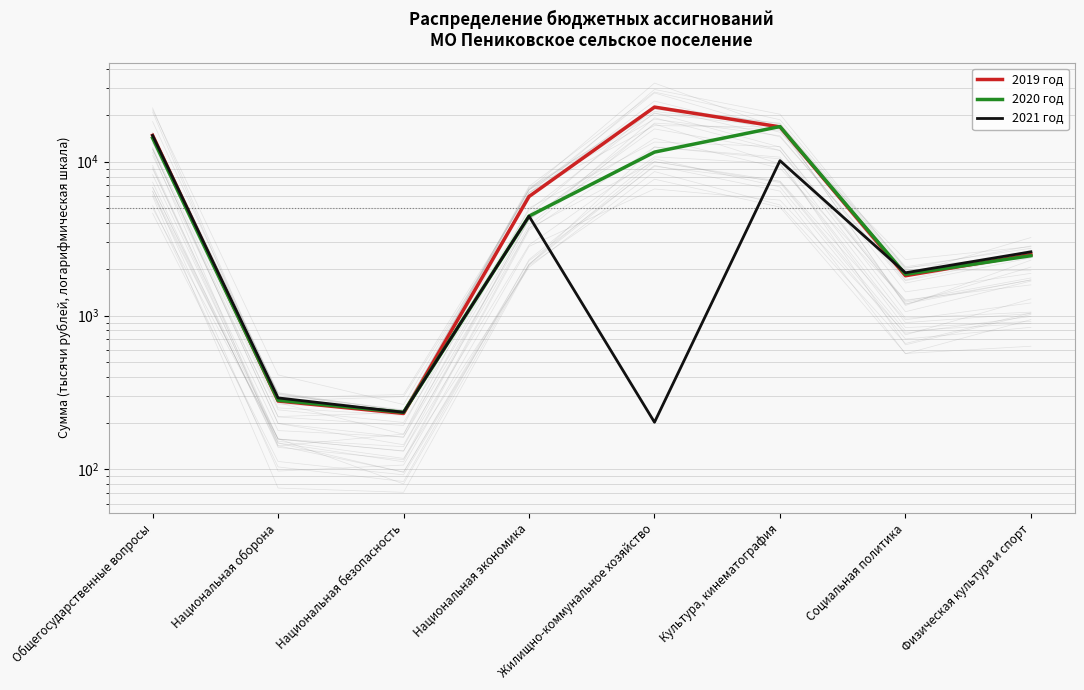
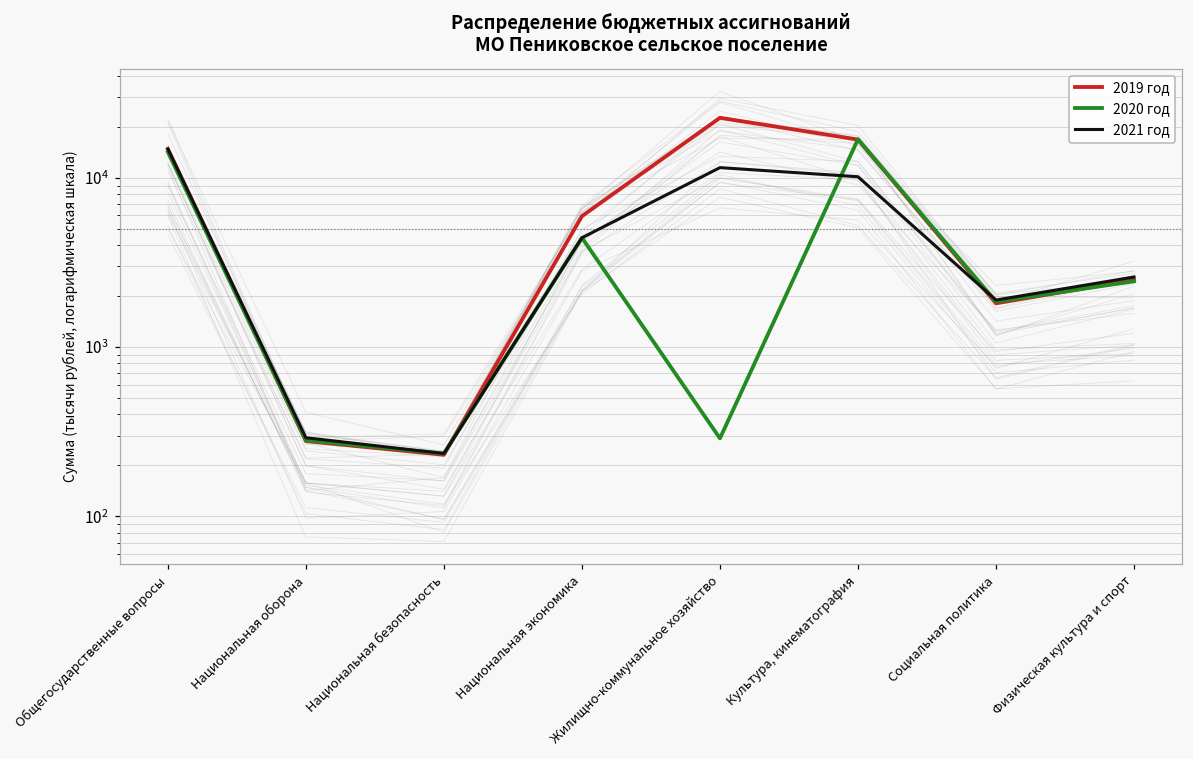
2020 год, Жилищно-коммунальное хозяйство: 12000 -> 290
2021 год, Жилищно-коммунальное хозяйство: 200 -> 11000
